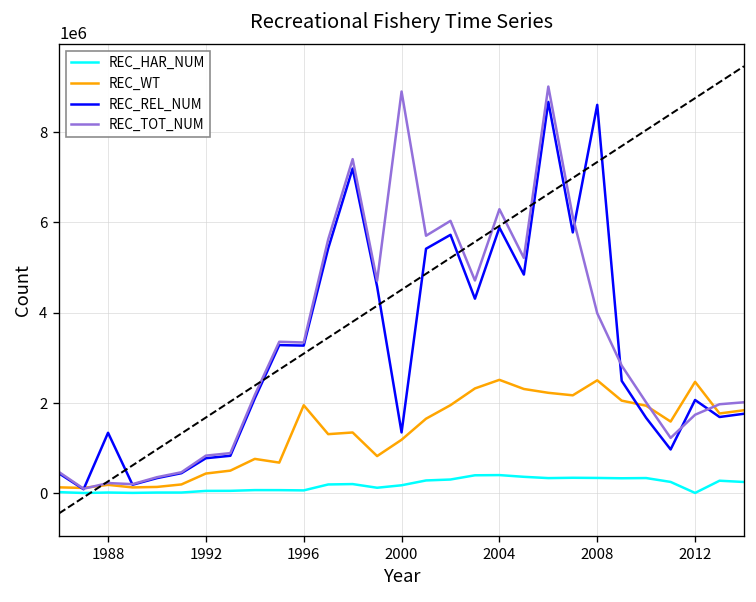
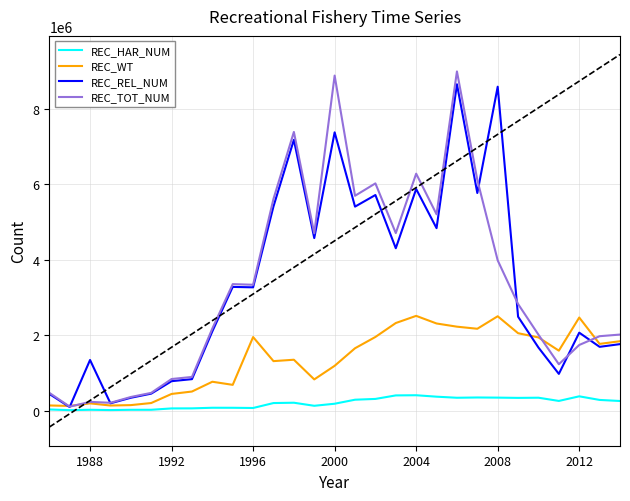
REC_REL_NUM, 2000: 1300000 -> 7400000
REC_HAR_NUM, 2012: 0 -> 400000
